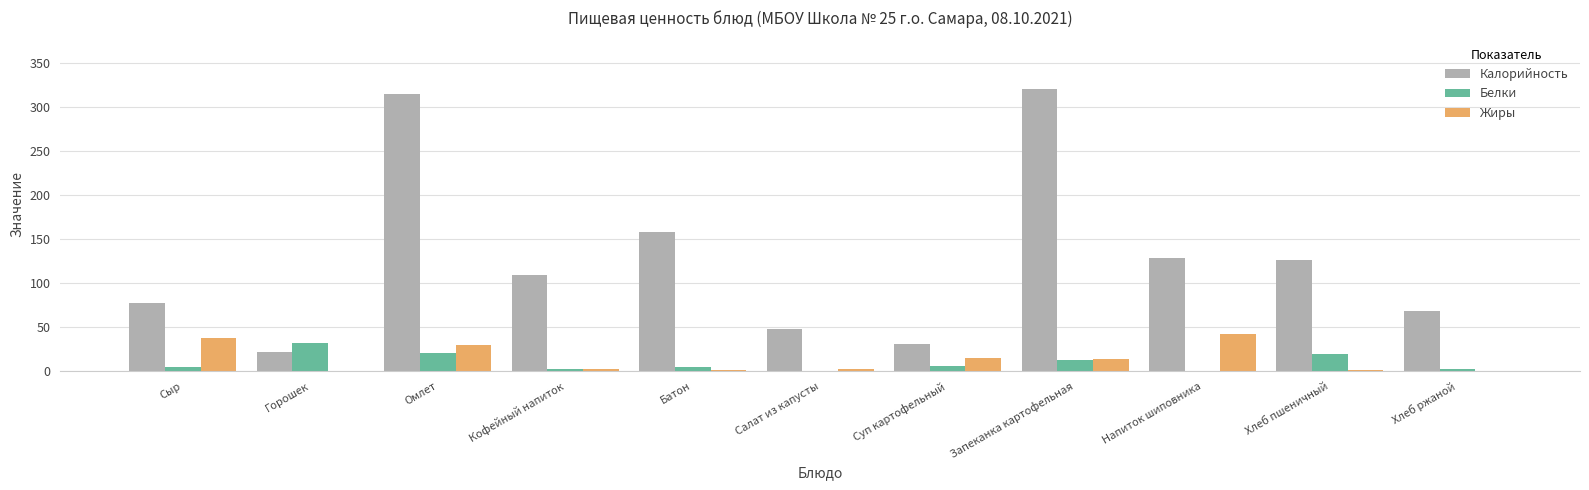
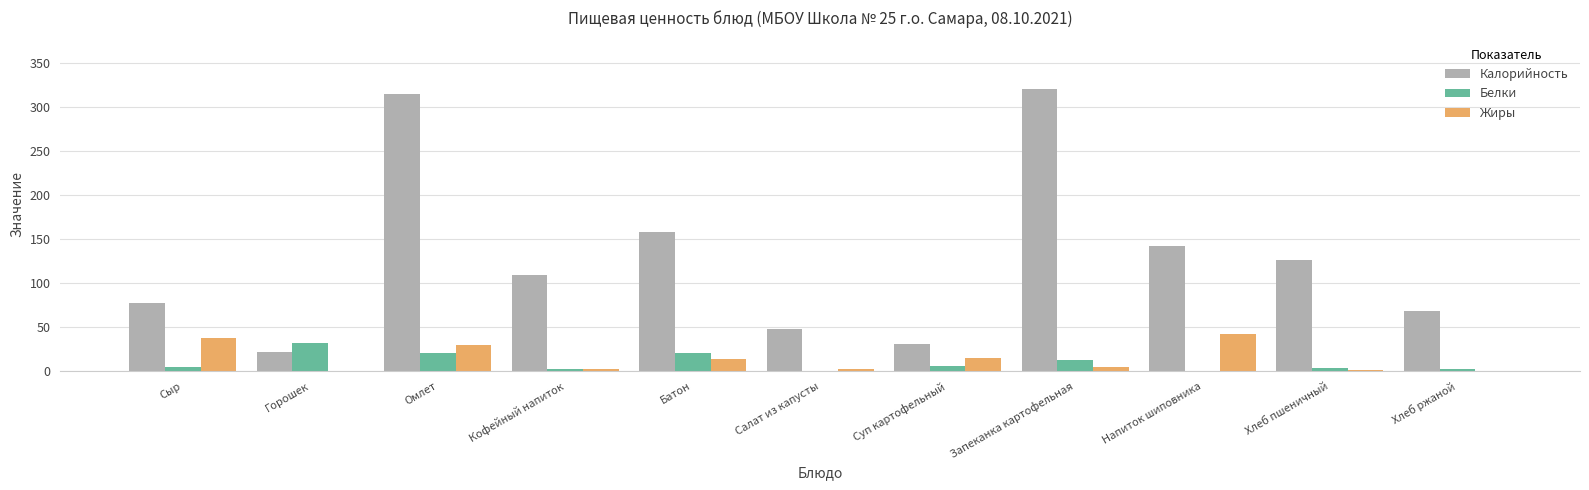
Белки, Батон: 0 -> 20
Жиры, Батон: 0 -> 10
Жиры, Запеканка картофельная: 10 -> 0
Калорийность, Напиток шиповника: 130 -> 140
Белки, Хлеб пшеничный: 20 -> 0
